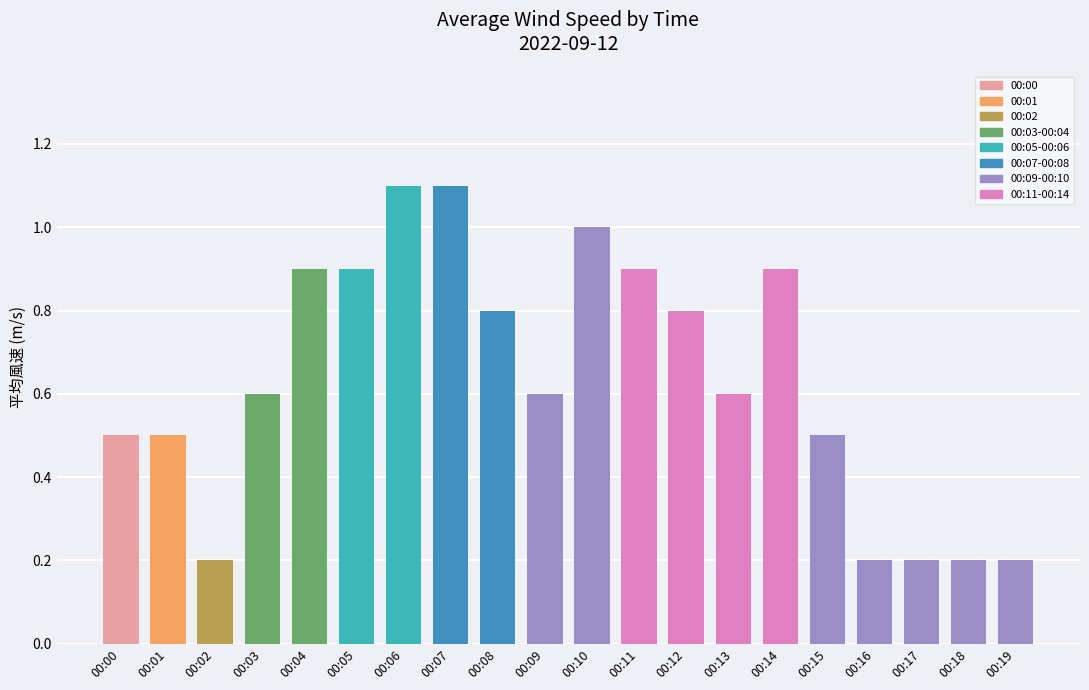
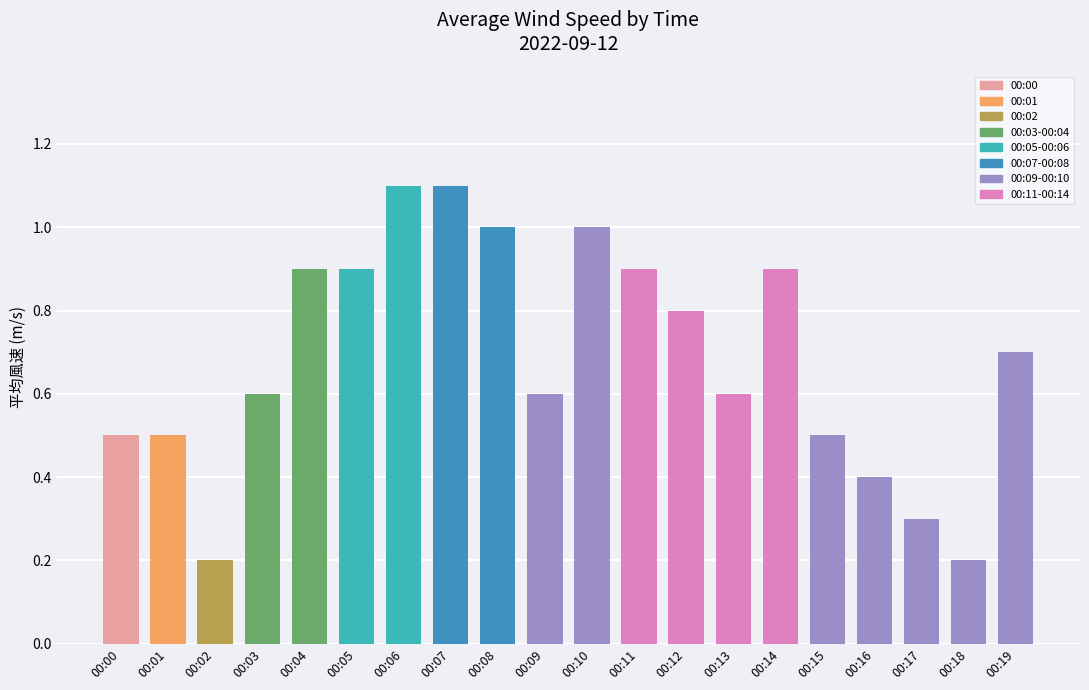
00:08: 0.8 -> 1.0
00:16: 0.2 -> 0.4
00:17: 0.2 -> 0.3
00:19: 0.2 -> 0.7
